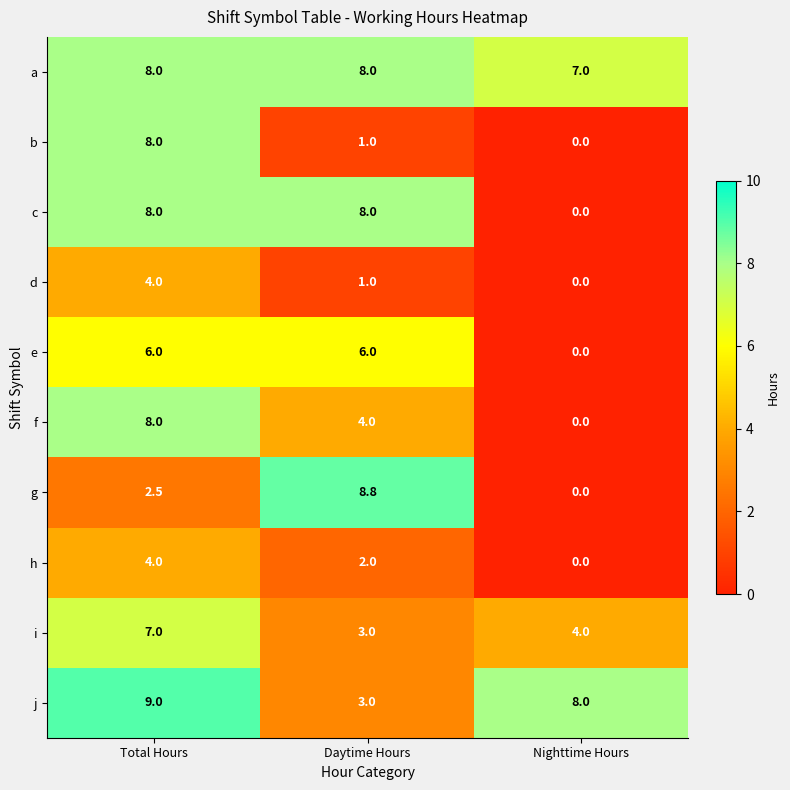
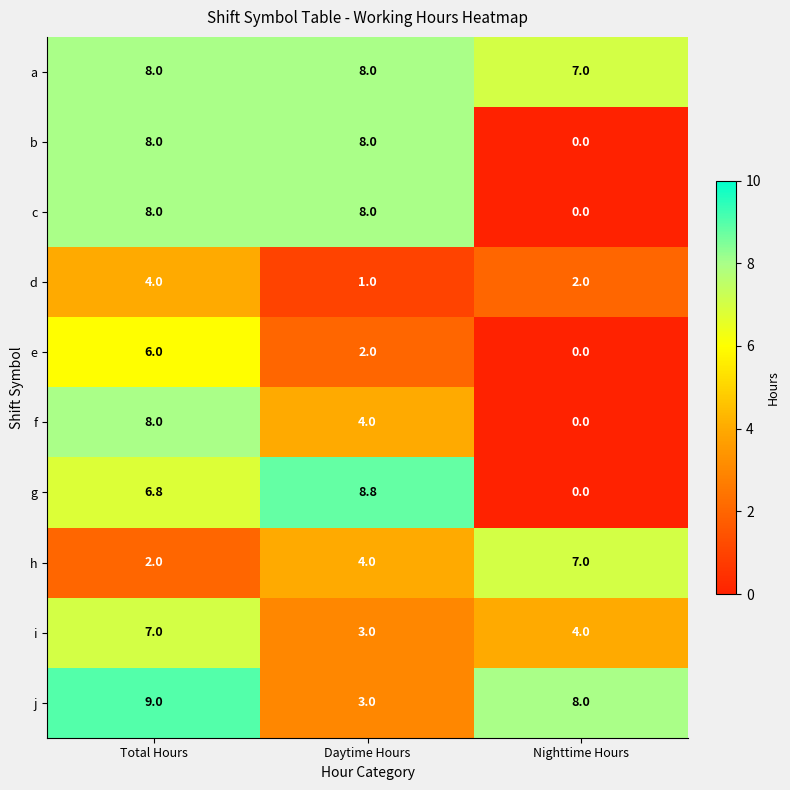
b, Daytime Hours: 1.0 -> 8.0
d, Nighttime Hours: 0.0 -> 2.0
e, Daytime Hours: 6.0 -> 2.0
g, Total Hours: 2.5 -> 6.8
h, Total Hours: 4.0 -> 2.0
h, Daytime Hours: 2.0 -> 4.0
h, Nighttime Hours: 0.0 -> 7.0
